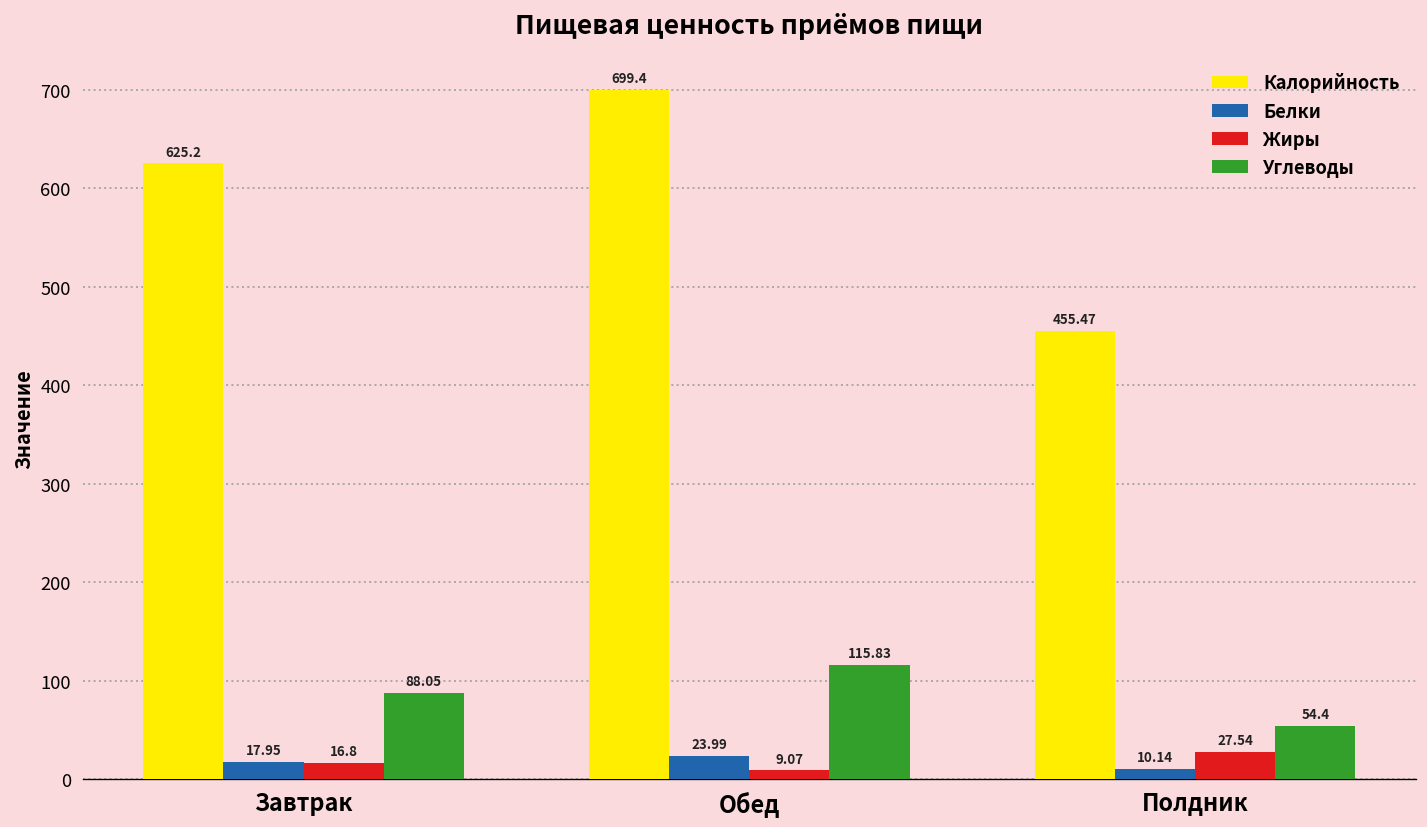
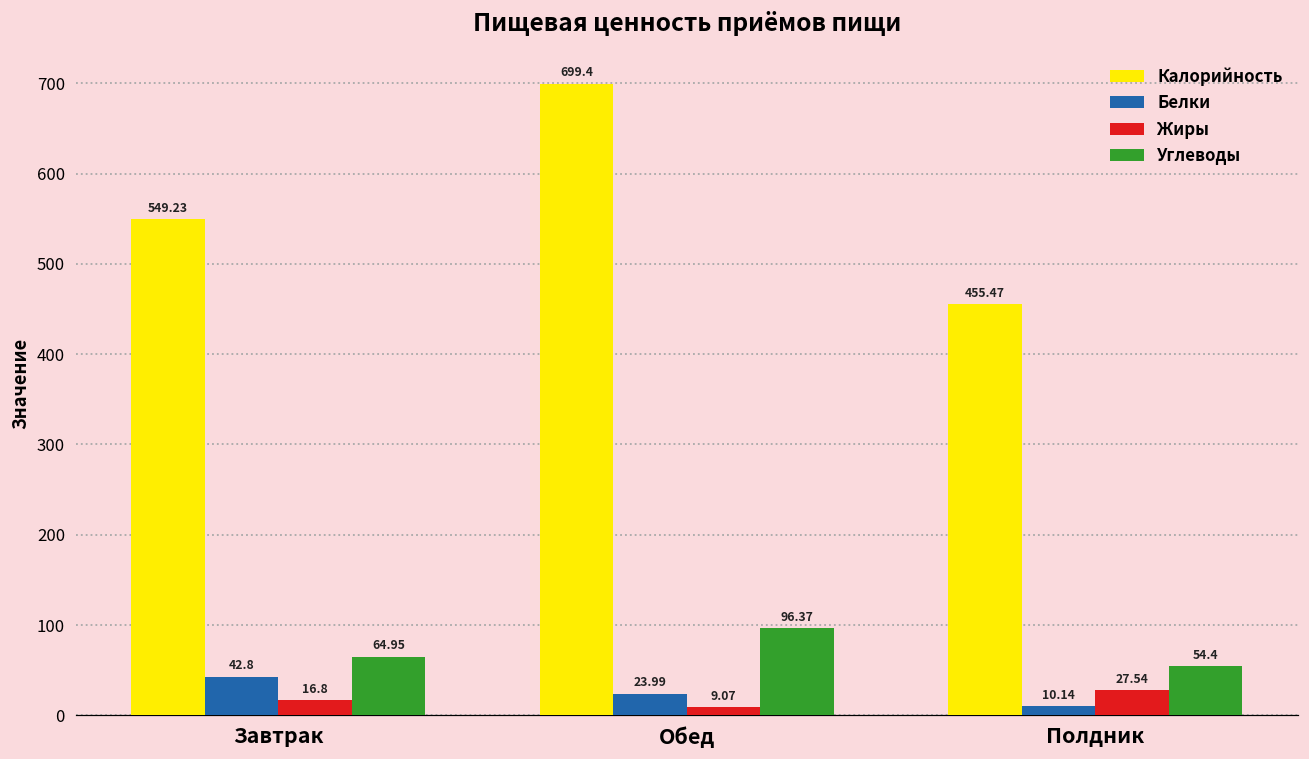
Калорийность, Завтрак: 625.2 -> 549.23
Белки, Завтрак: 17.95 -> 42.8
Углеводы, Завтрак: 88.05 -> 64.95
Углеводы, Обед: 115.83 -> 96.37
